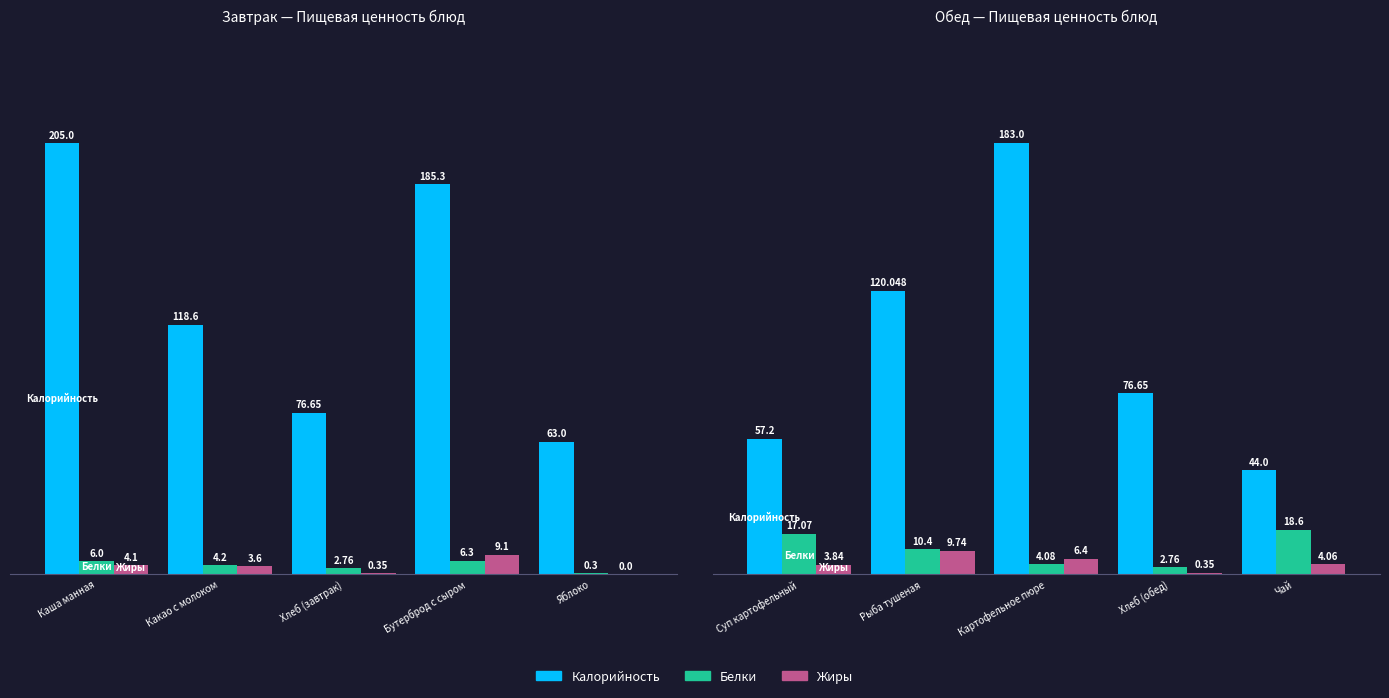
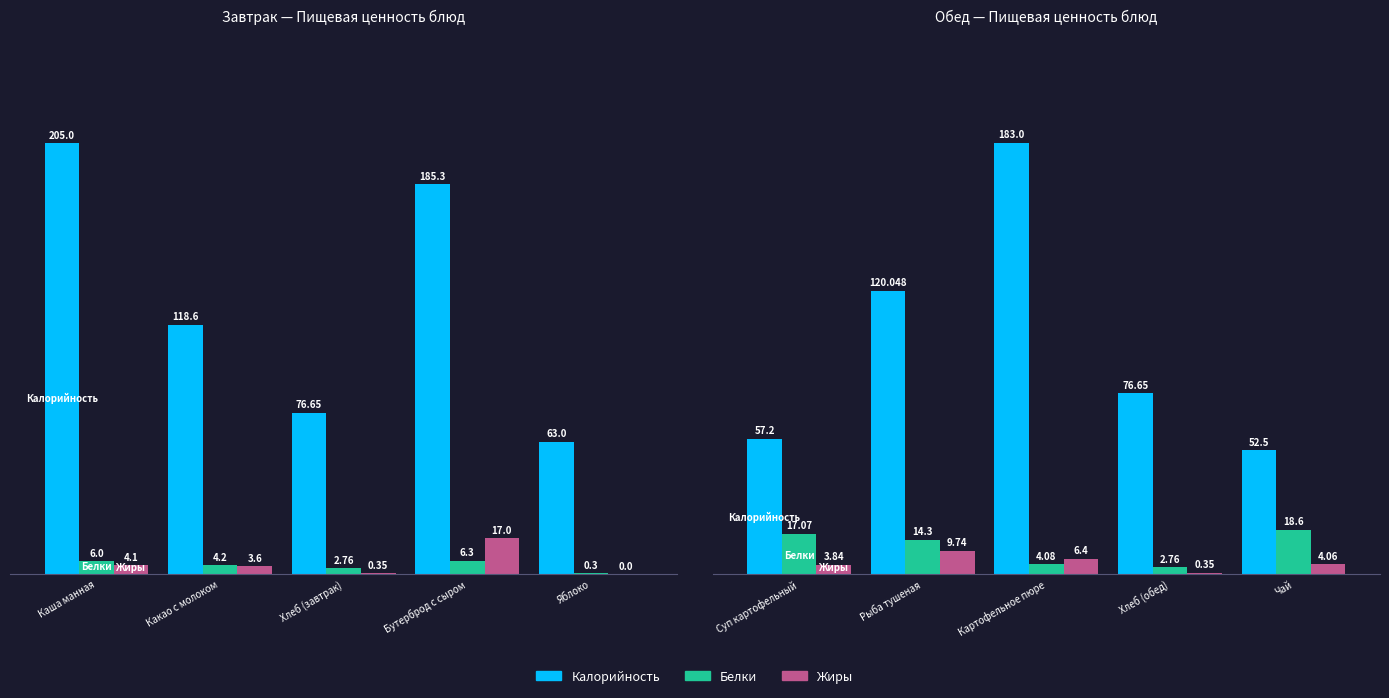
Завтрак — Пищевая ценность блюд, Жиры, Бутерброд с сыром: 9.1 -> 17.0
Обед — Пищевая ценность блюд, Белки, Рыба тушеная: 10.4 -> 14.3
Обед — Пищевая ценность блюд, Калорийность, Чай: 44.0 -> 52.5
